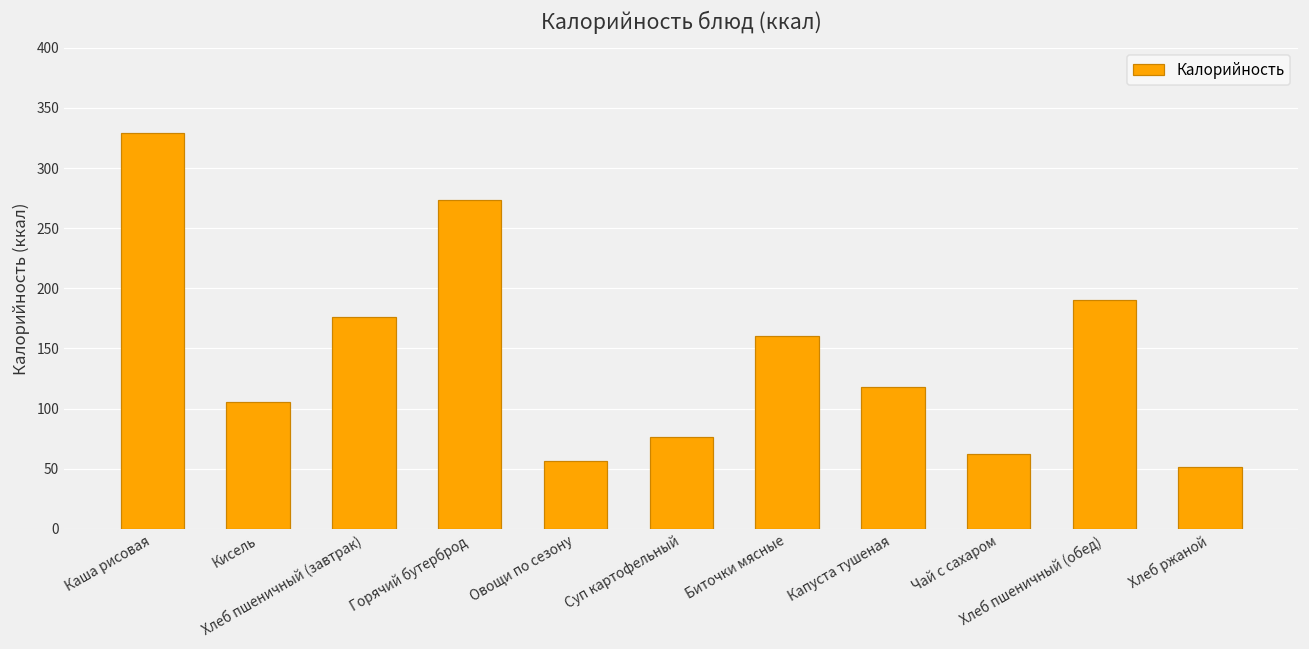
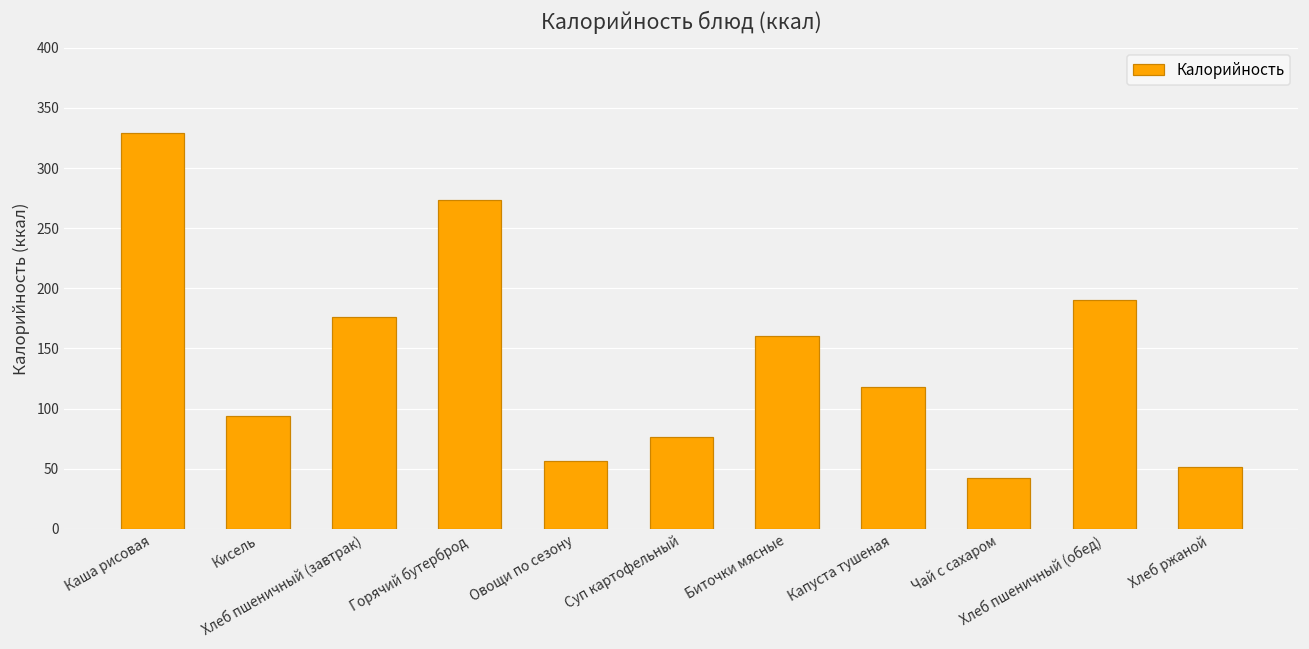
Кисель: 105 -> 94
Чай с сахаром: 62 -> 43
